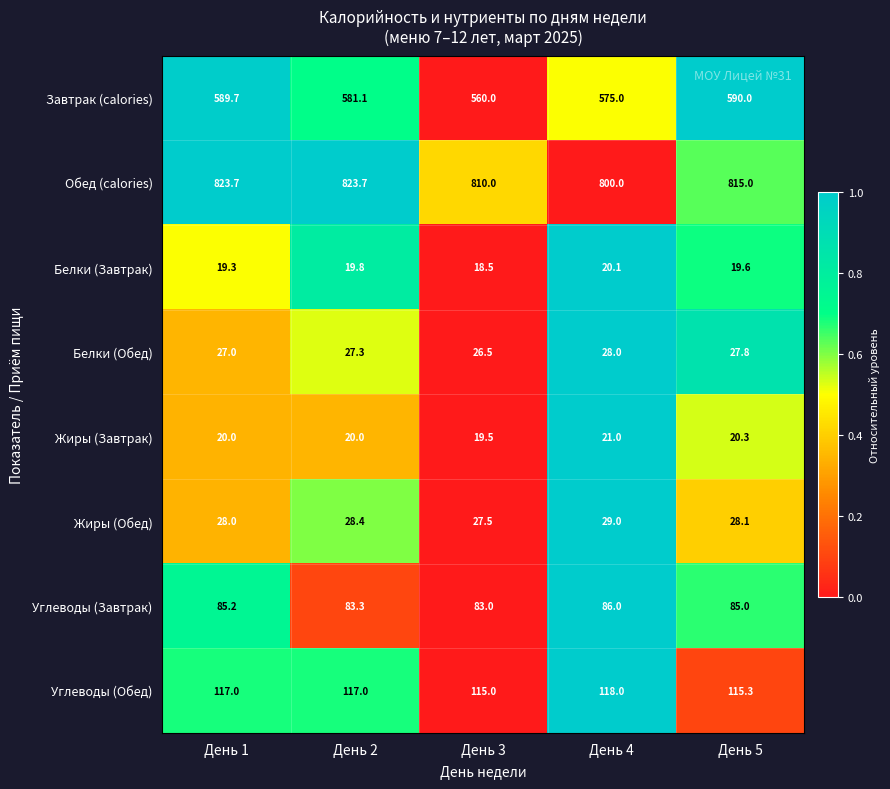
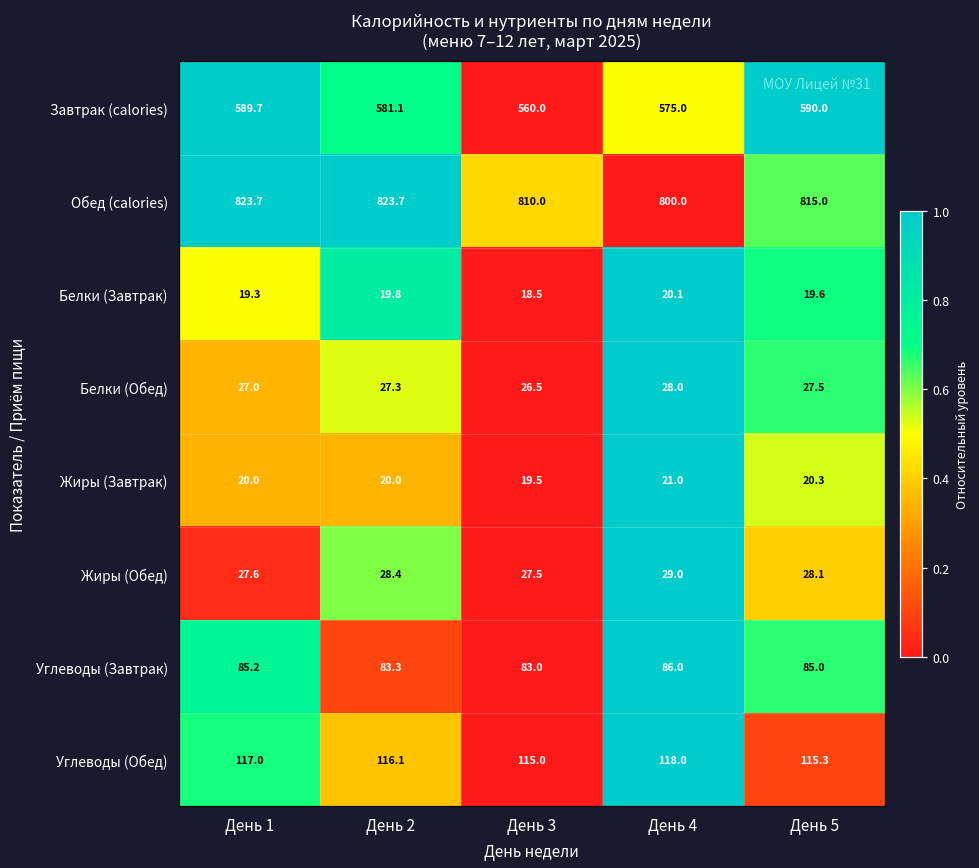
Белки (Обед), День 5: 27.8 -> 27.5
Жиры (Обед), День 1: 28.0 -> 27.6
Углеводы (Обед), День 2: 117.0 -> 116.1
